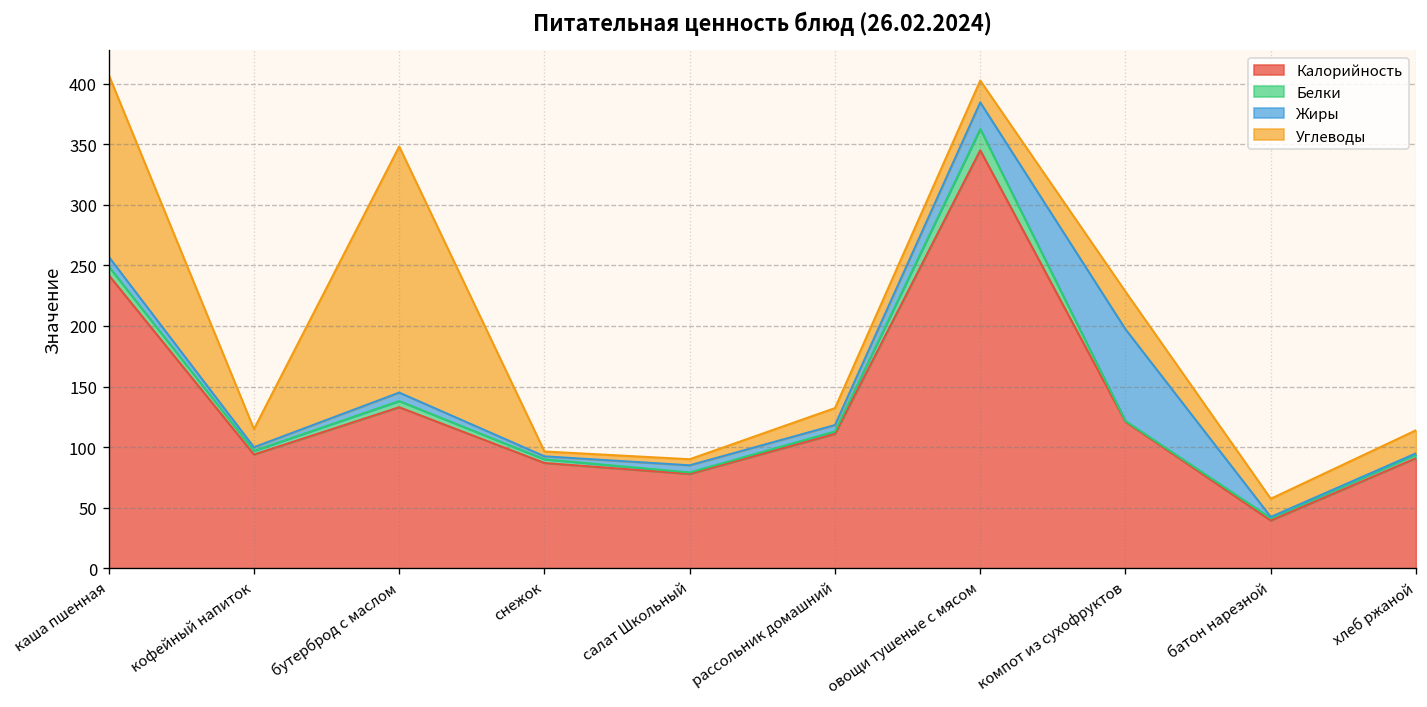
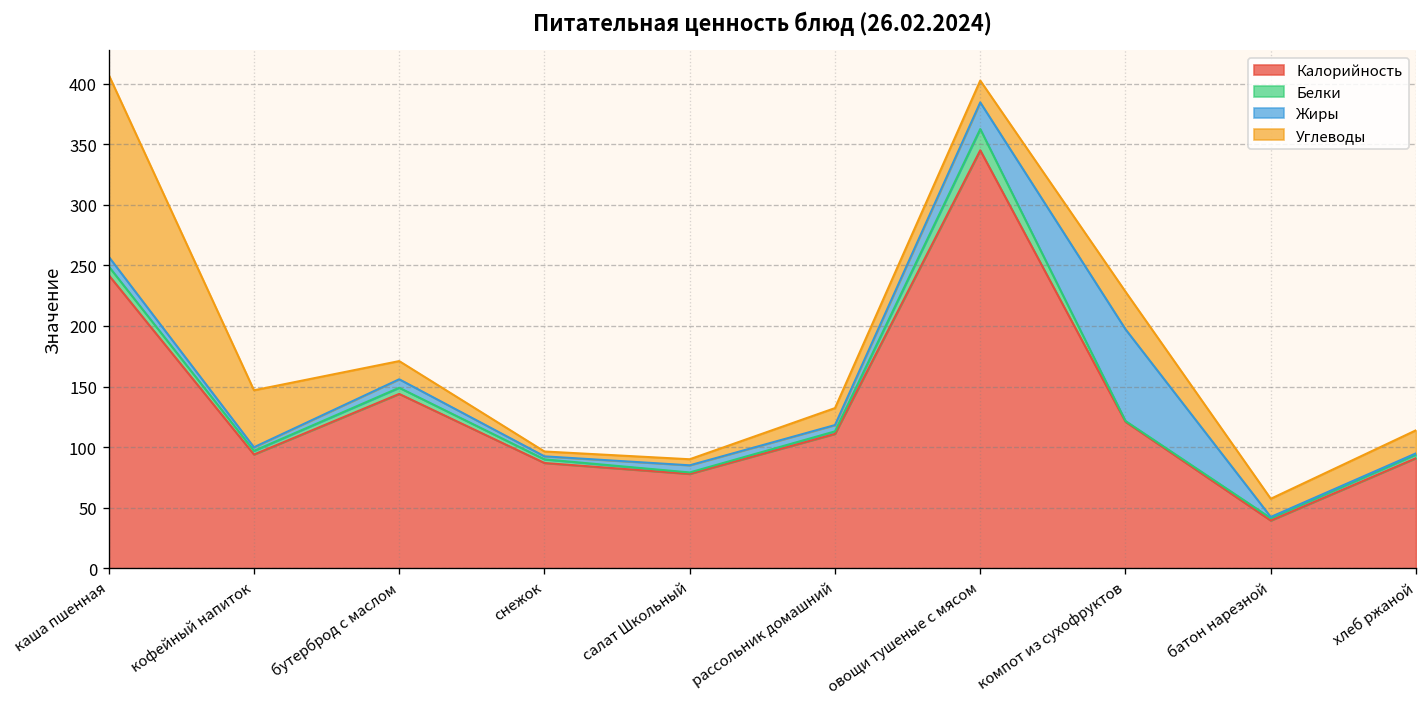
Углеводы, кофейный напиток: 15 -> 47
Калорийность, бутерброд с маслом: 133 -> 144
Углеводы, бутерброд с маслом: 203 -> 15
